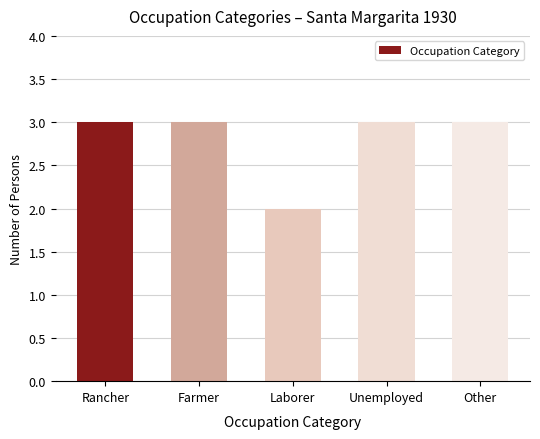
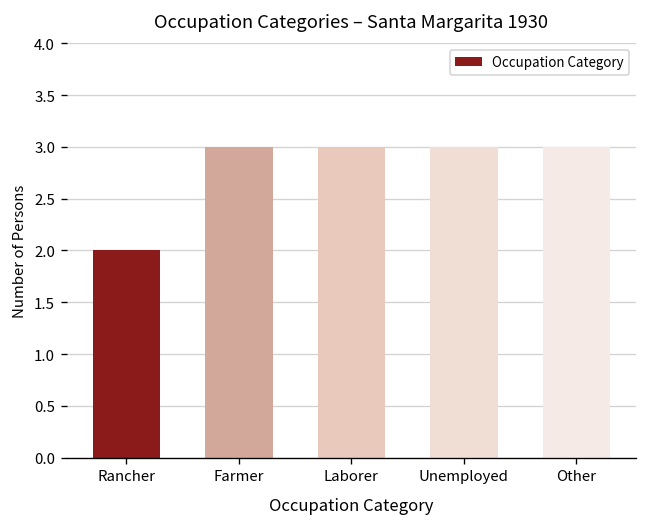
Rancher: 3 -> 2
Laborer: 2 -> 3
